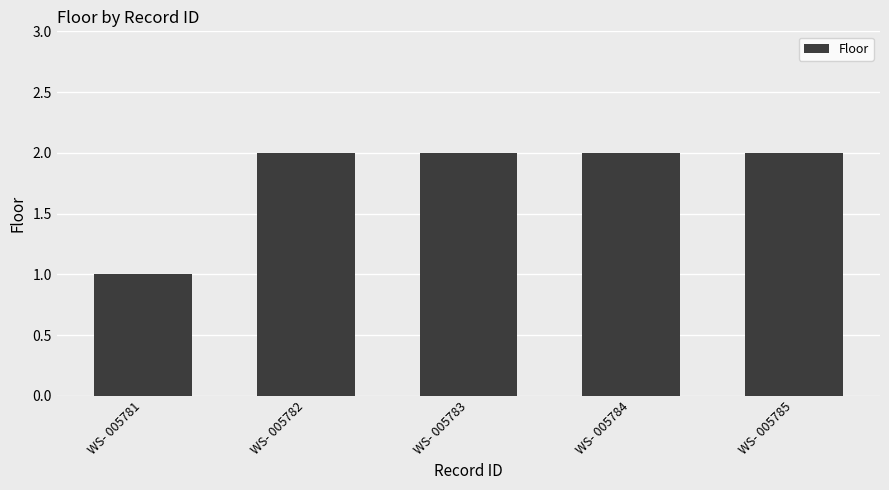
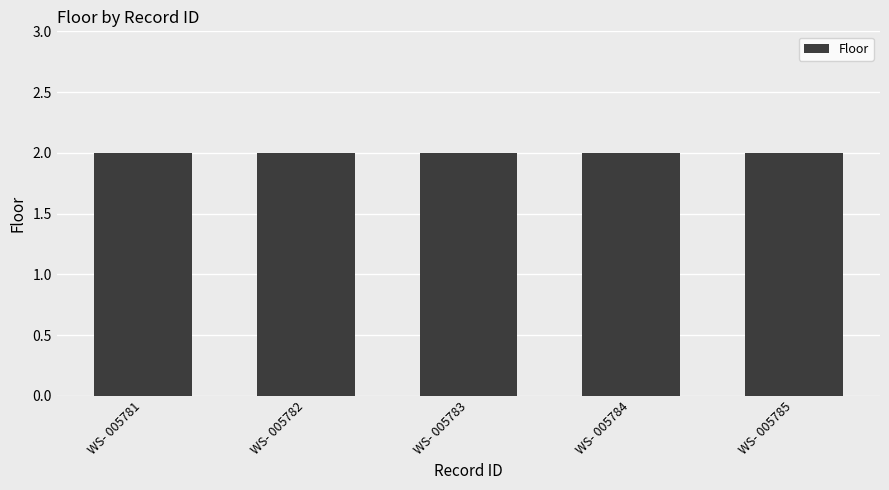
WS- 005781: 1 -> 2
